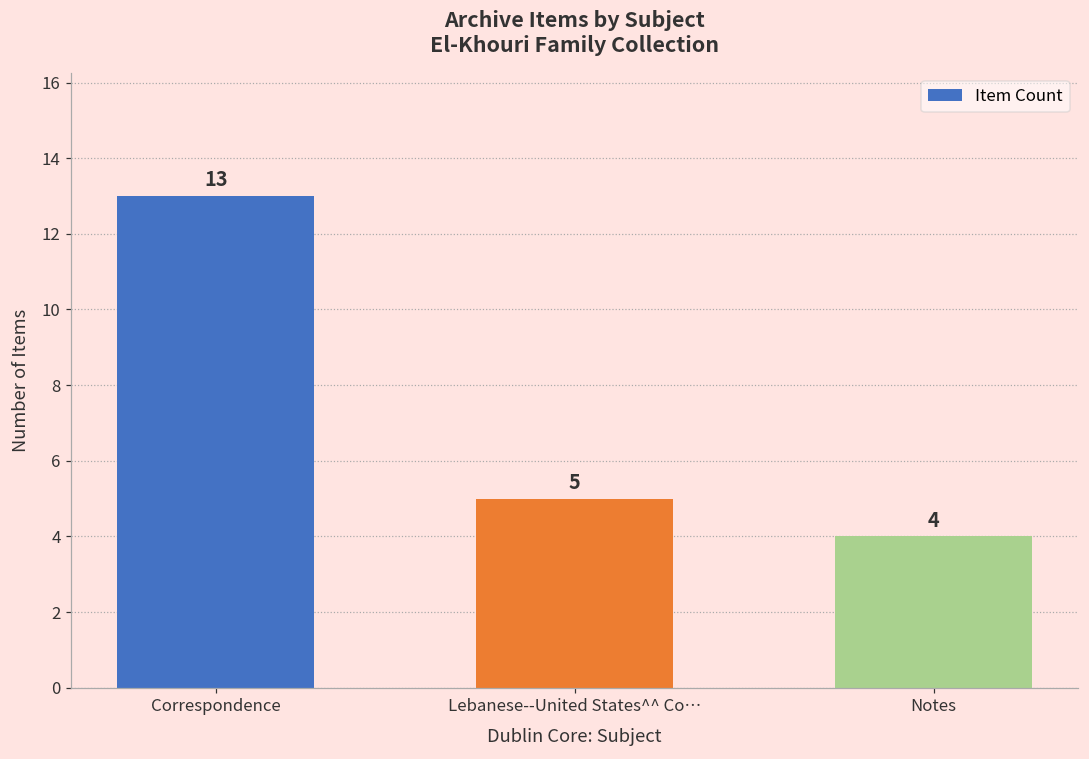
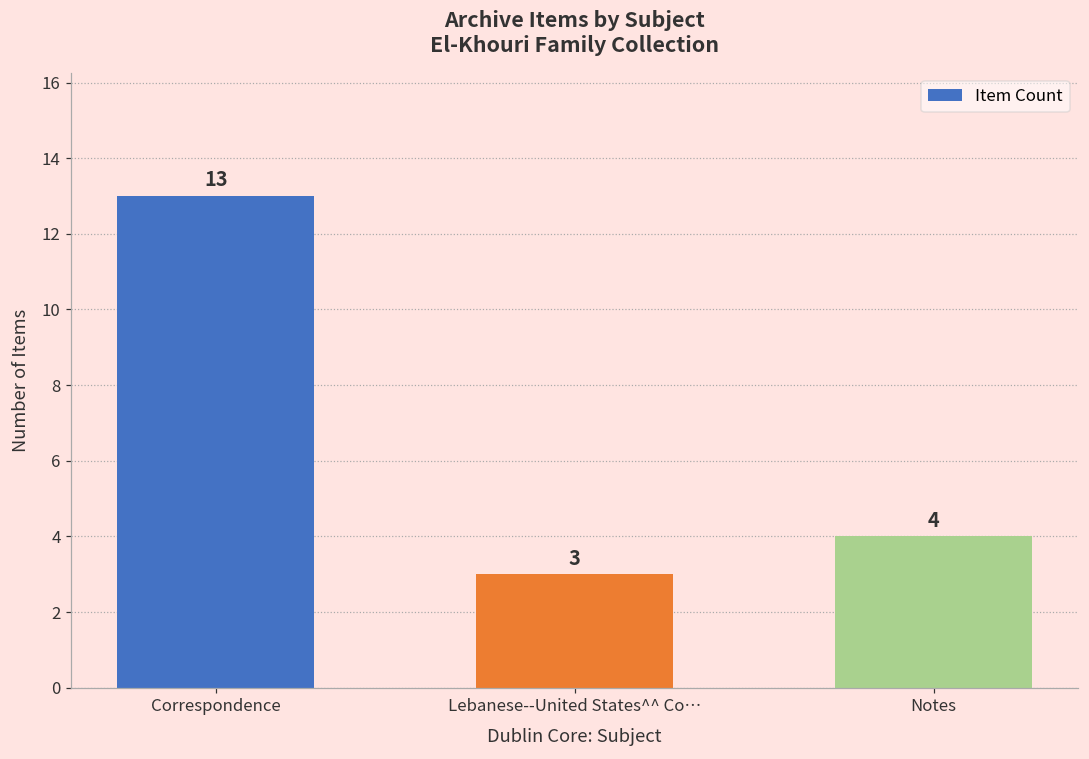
Lebanese--United States^^ Co…: 5 -> 3
